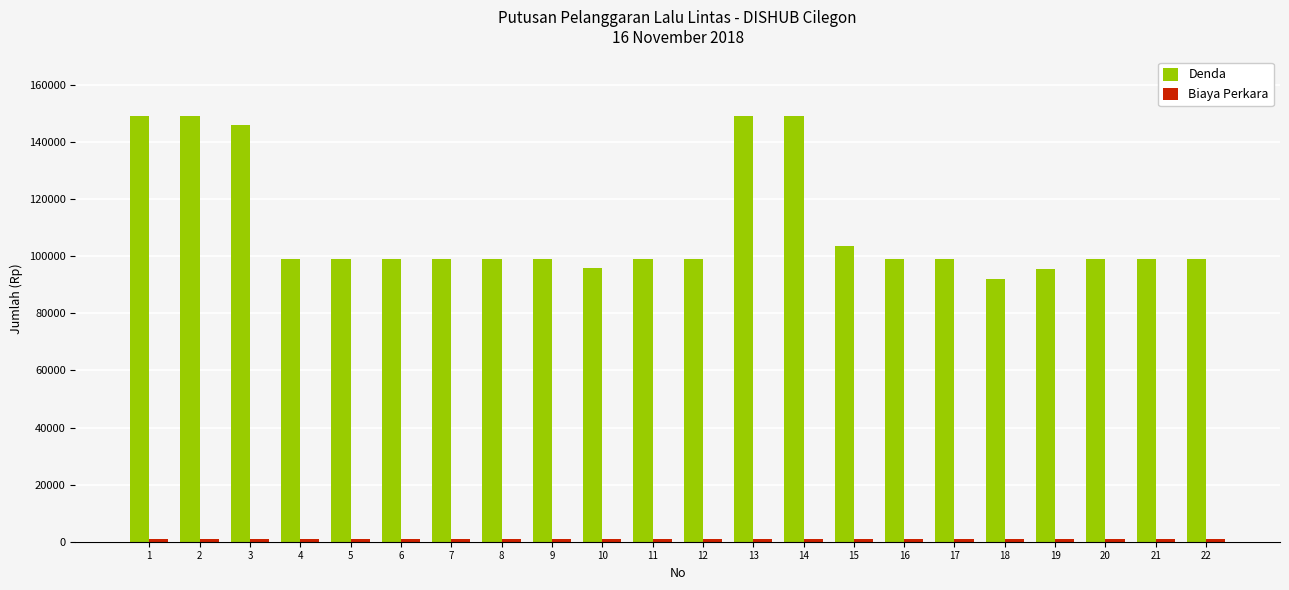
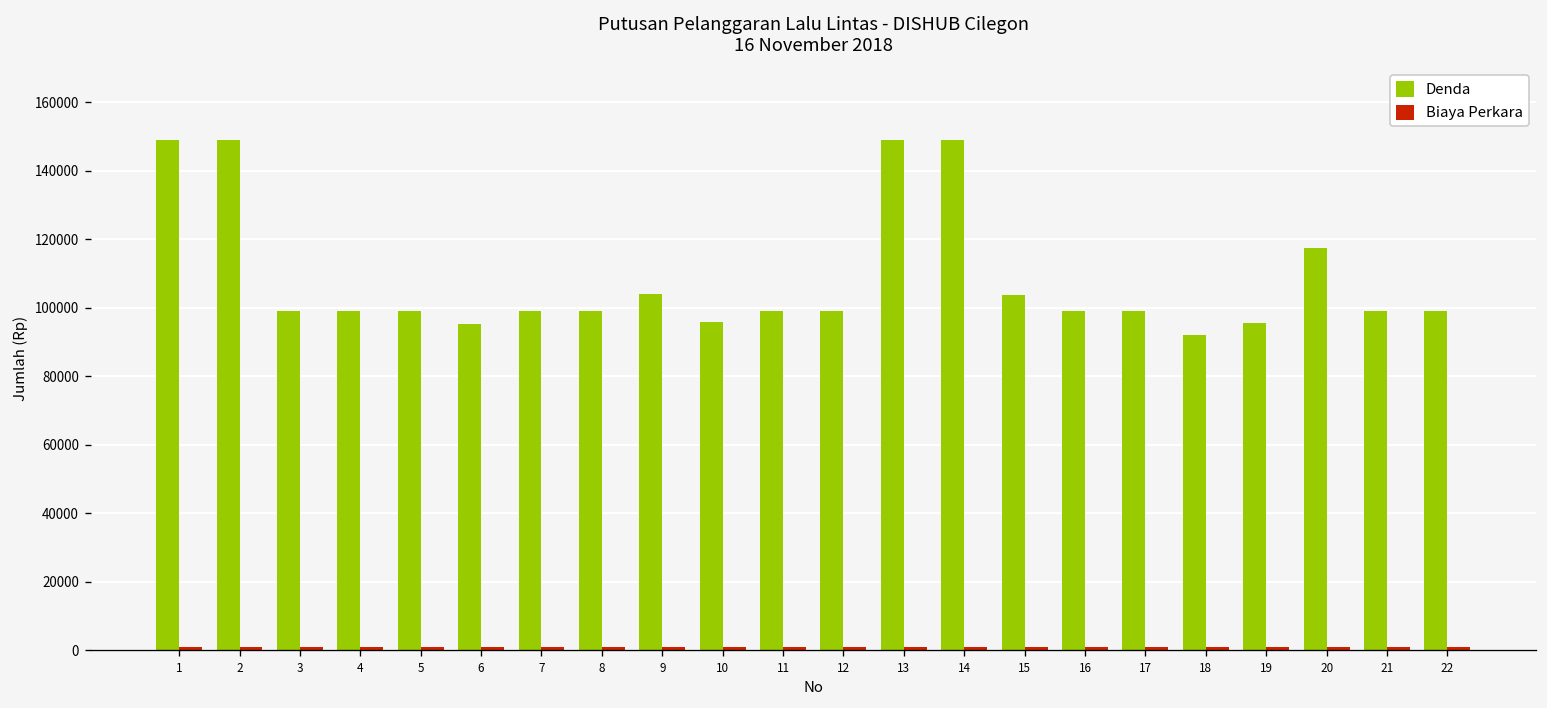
Denda, 3: 146000 -> 99000
Denda, 6: 99000 -> 95000
Denda, 9: 99000 -> 104000
Denda, 20: 99000 -> 117000
